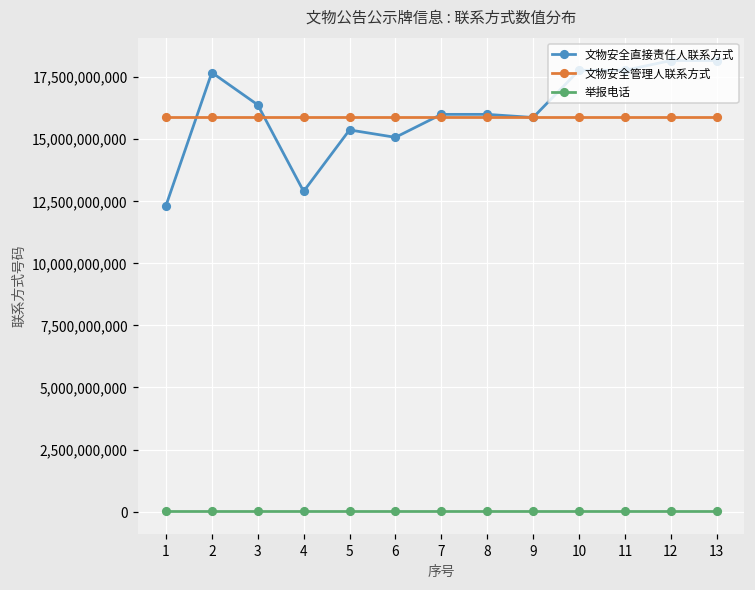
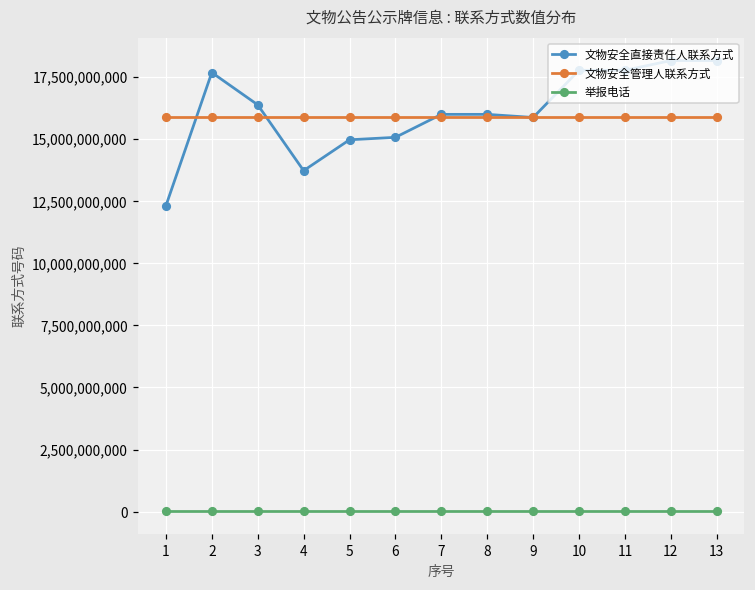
文物安全直接责任人联系方式, 4: 12,900,000,000 -> 13,700,000,000
文物安全直接责任人联系方式, 5: 15,400,000,000 -> 15,000,000,000
